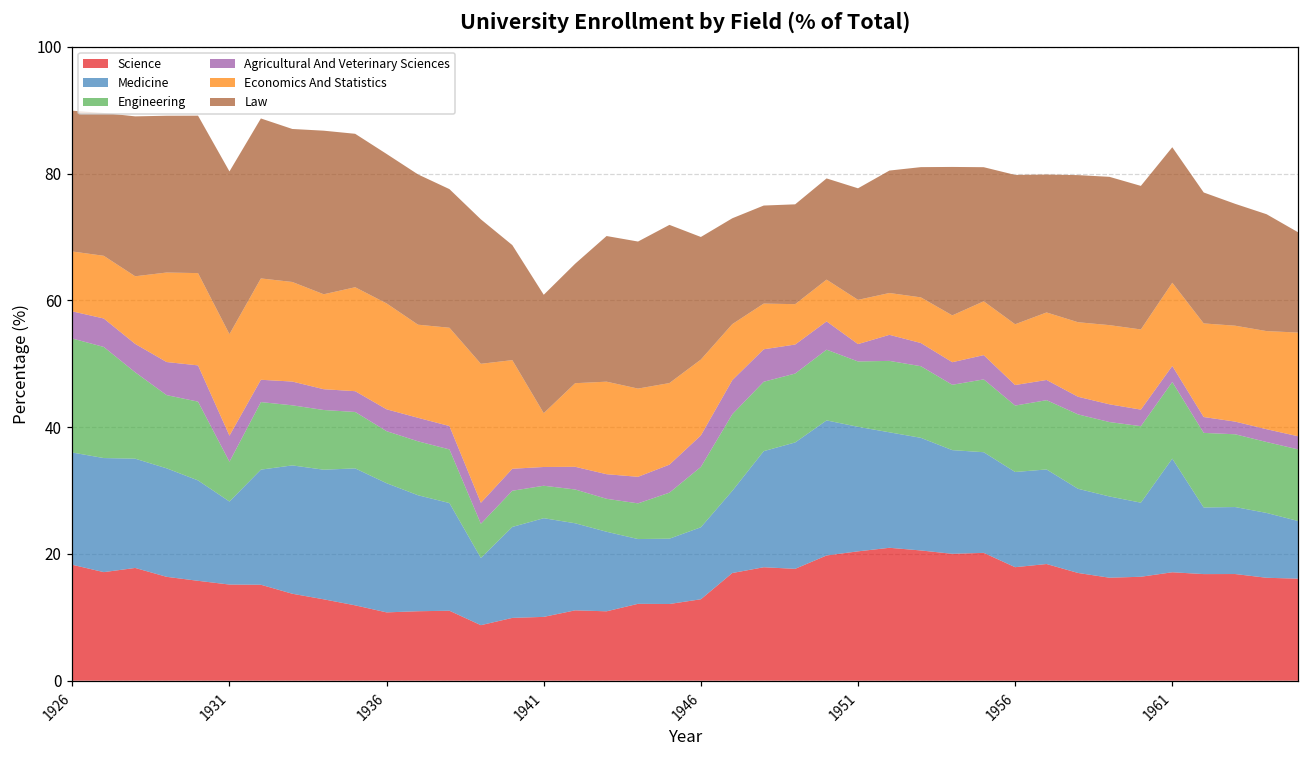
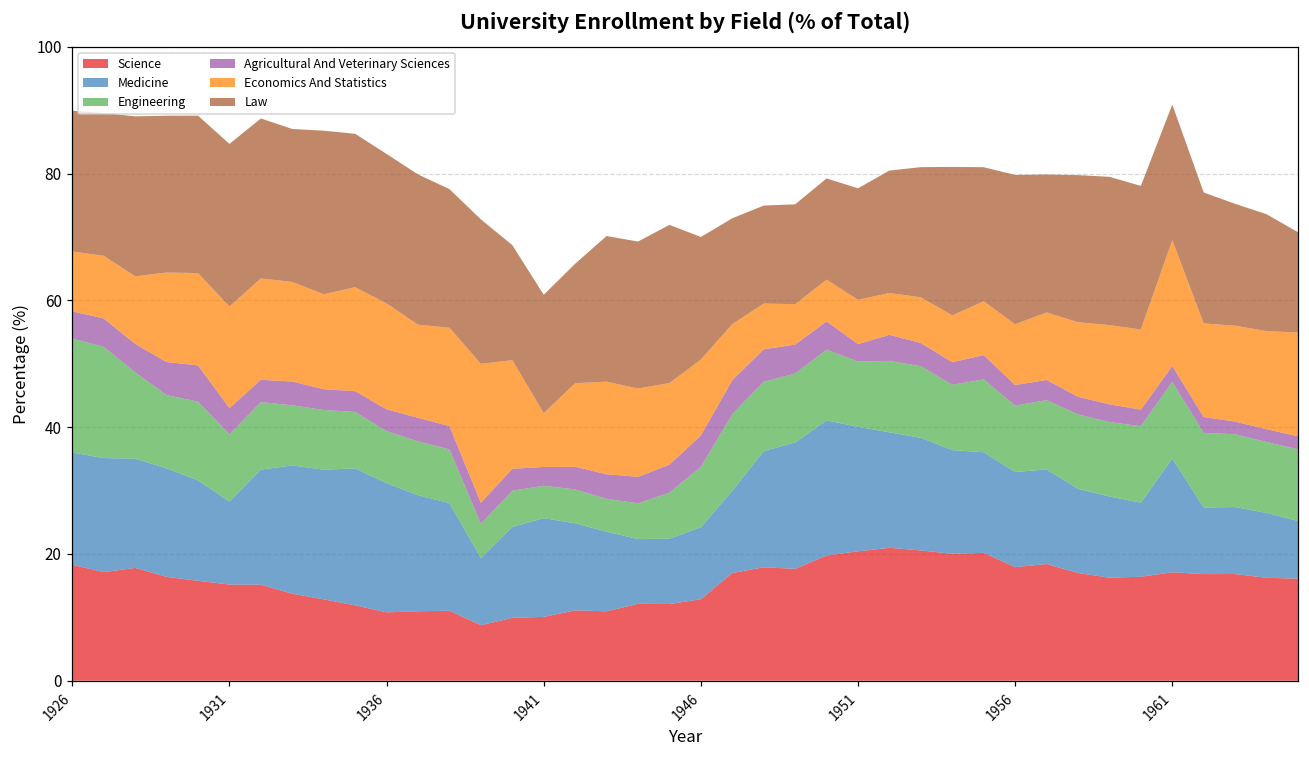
Engineering, 1931: 6 -> 11
Economics And Statistics, 1961: 13 -> 20
